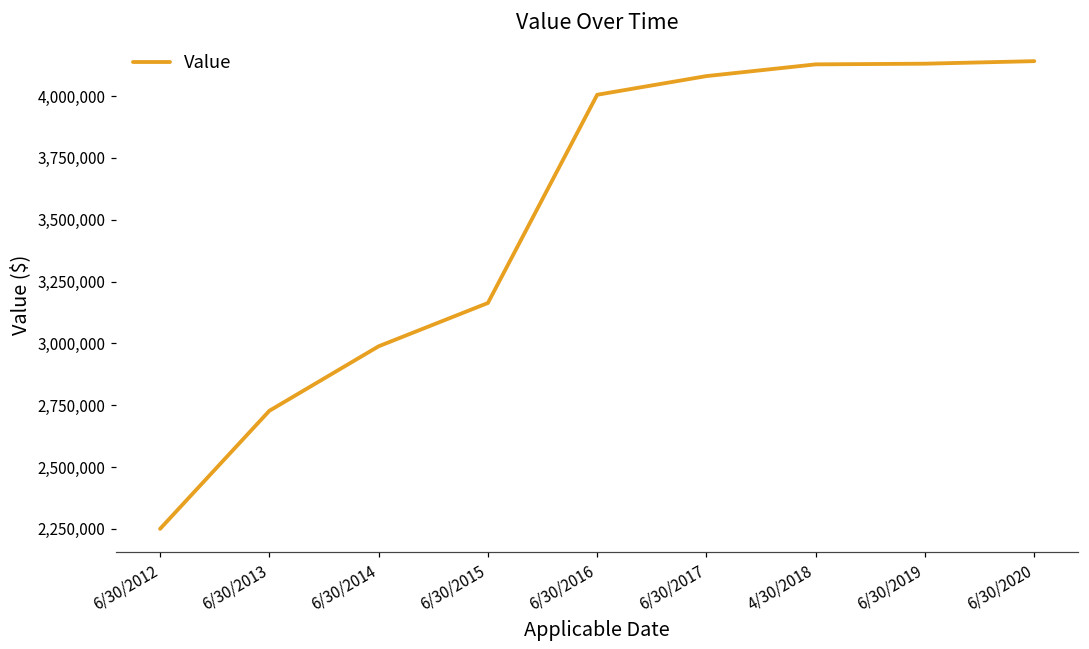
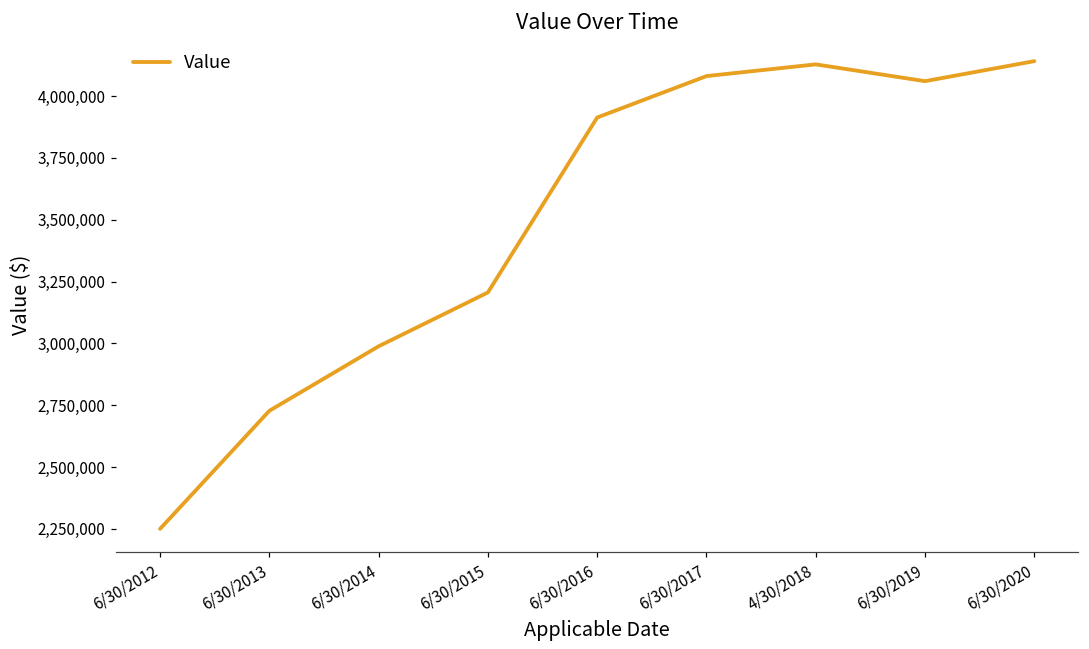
6/30/2015: 3,160,000 -> 3,210,000
6/30/2016: 4,010,000 -> 3,910,000
6/30/2019: 4,130,000 -> 4,060,000
